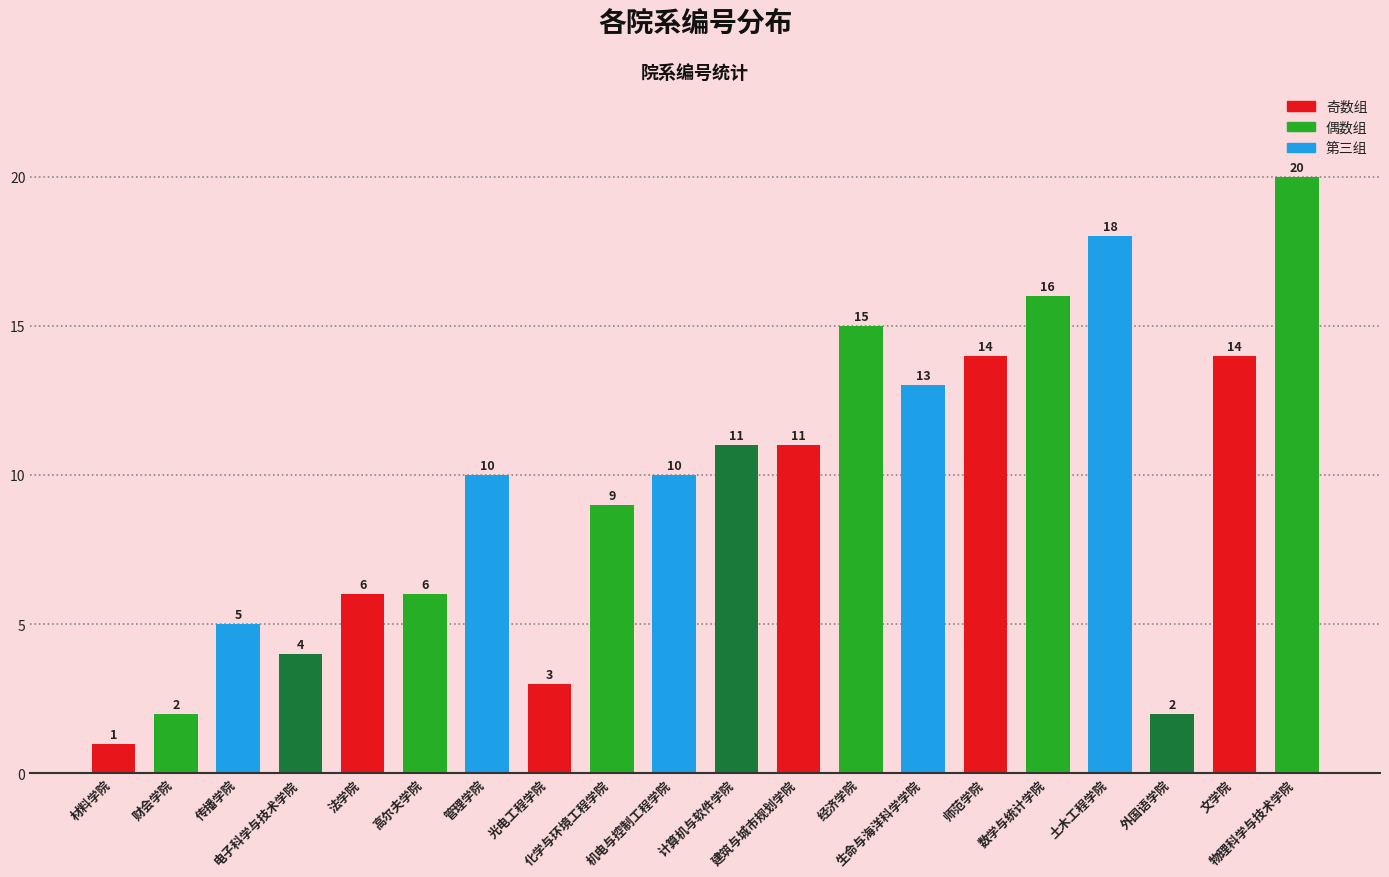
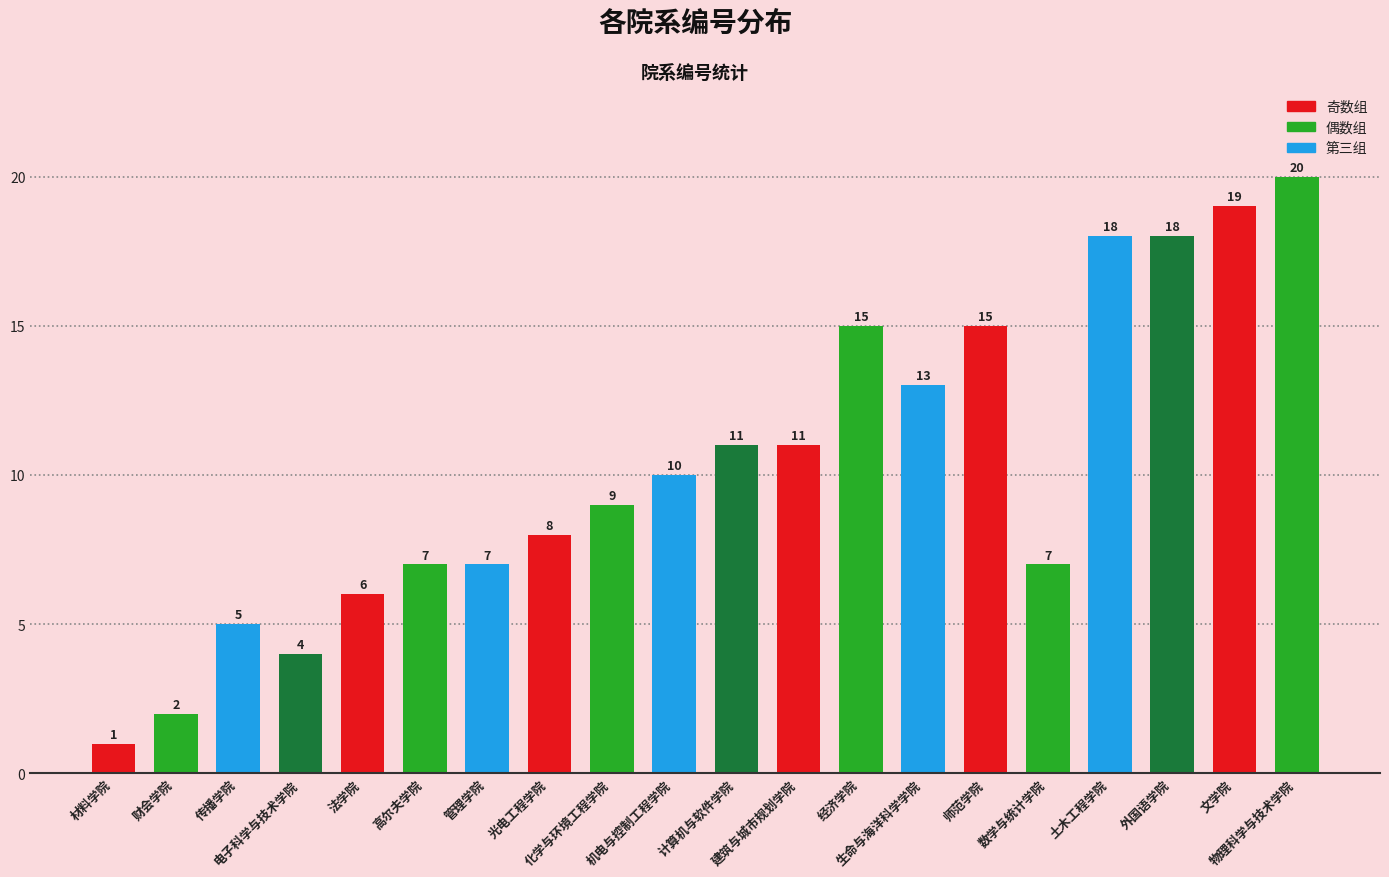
高尔夫学院: 6 -> 7
管理学院: 10 -> 7
光电工程学院: 3 -> 8
师范学院: 14 -> 15
数学与统计学院: 16 -> 7
外国语学院: 2 -> 18
文学院: 14 -> 19
